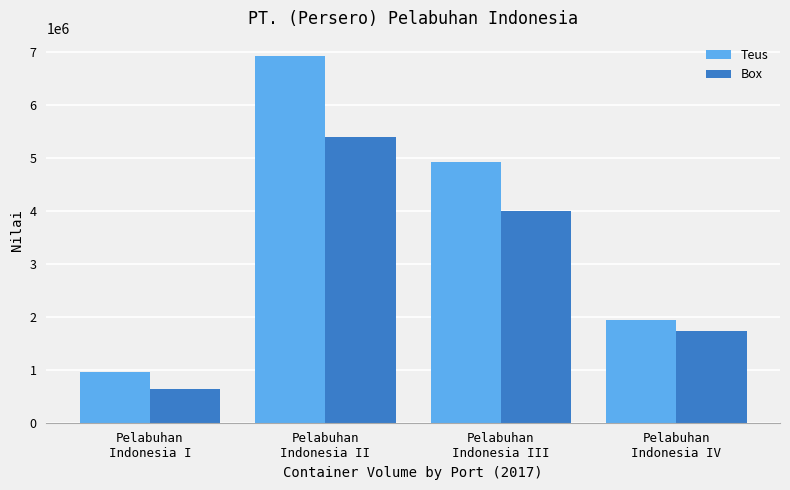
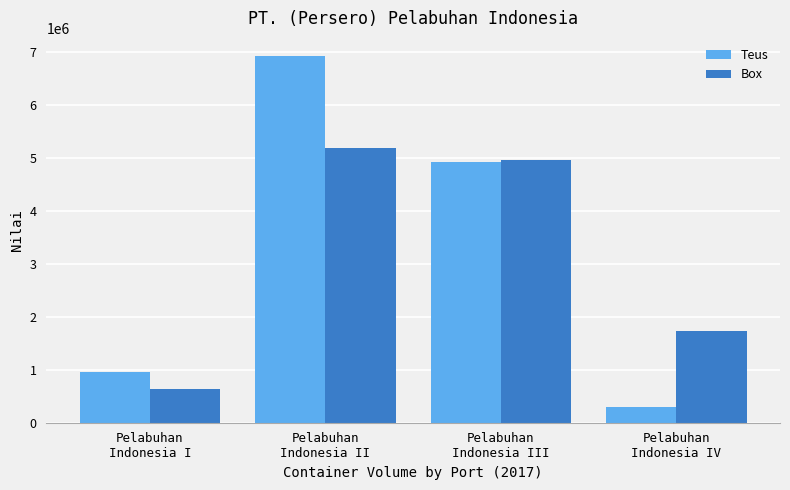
Box, Pelabuhan Indonesia II: 5400000 -> 5200000
Box, Pelabuhan Indonesia III: 4000000 -> 5000000
Teus, Pelabuhan Indonesia IV: 1900000 -> 300000
